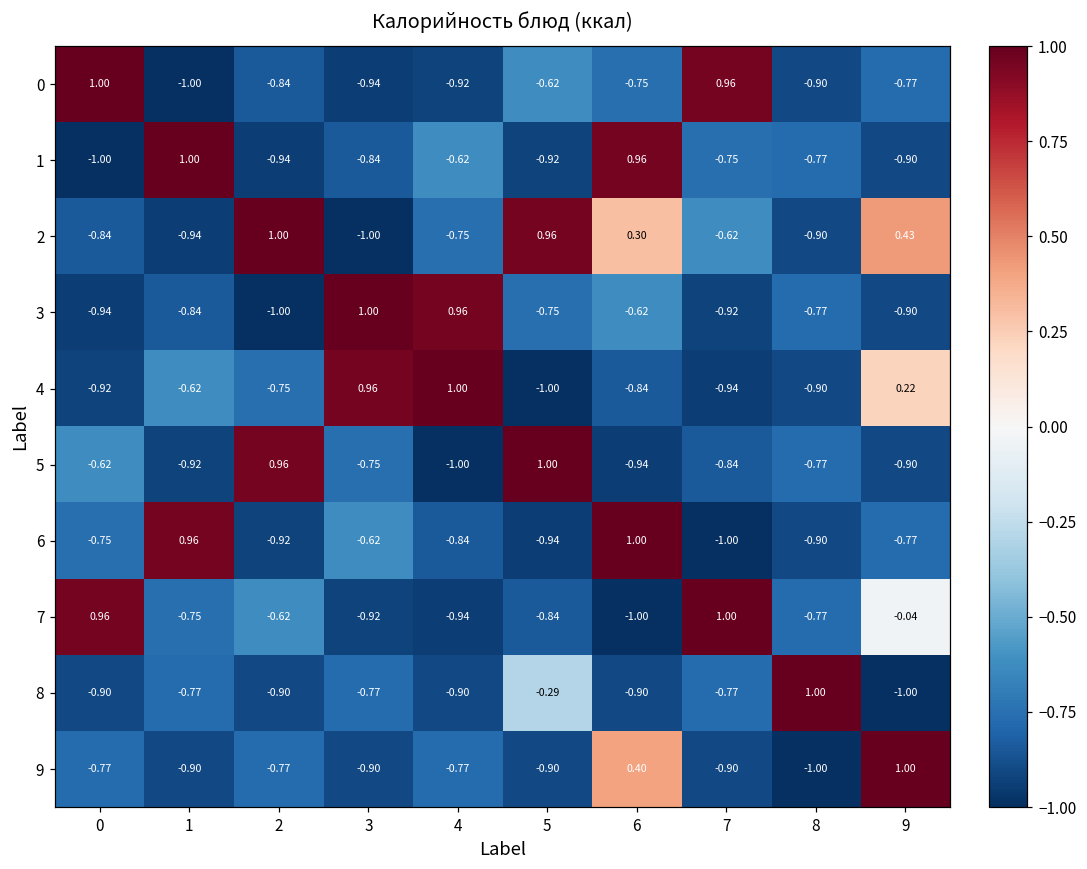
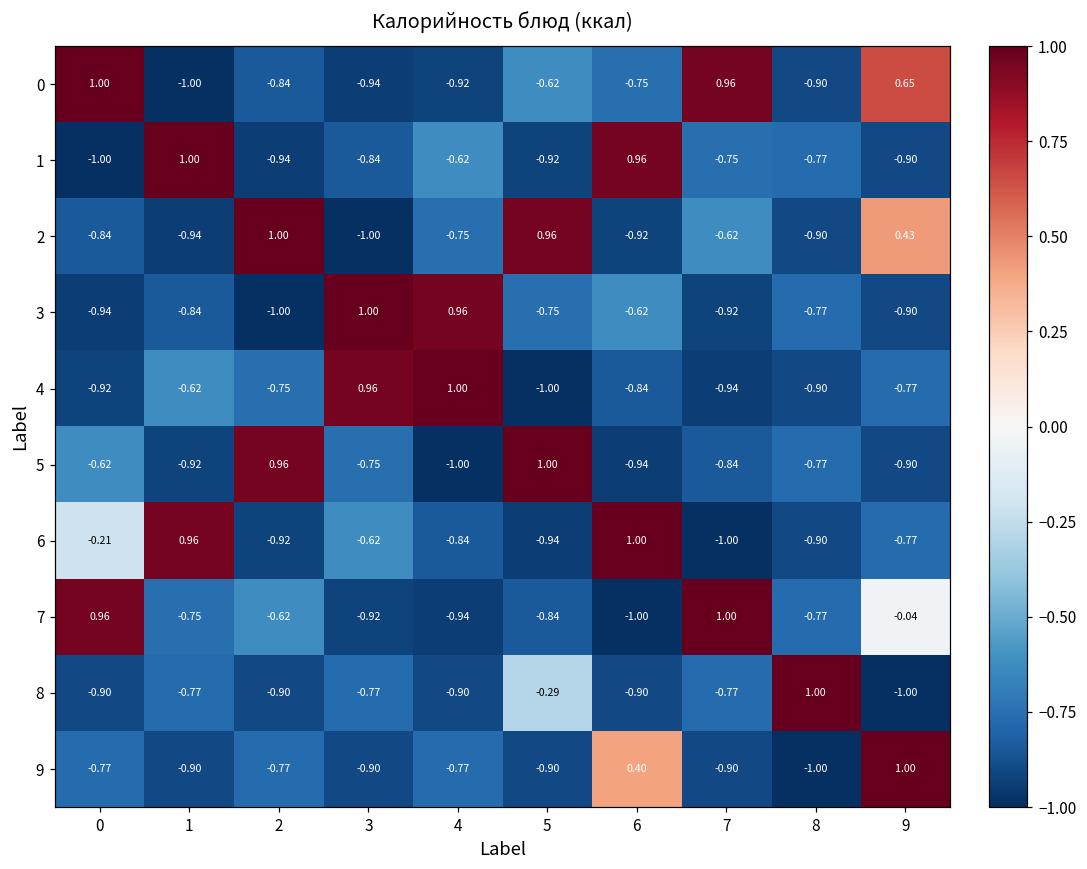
0, 9: -0.77 -> 0.65
2, 6: 0.30 -> -0.92
4, 9: 0.22 -> -0.77
6, 0: -0.75 -> -0.21
